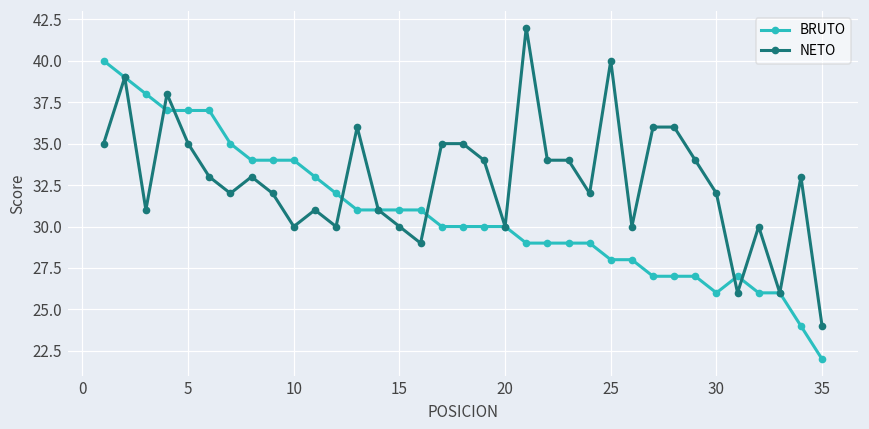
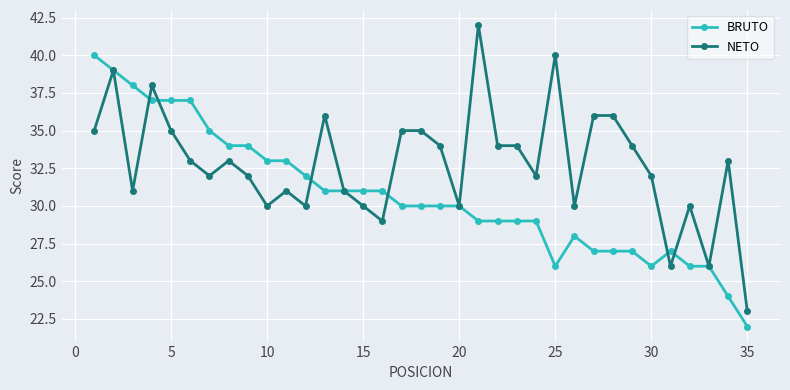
BRUTO, 10: 34 -> 33
BRUTO, 25: 28 -> 26
NETO, 35: 24 -> 23
